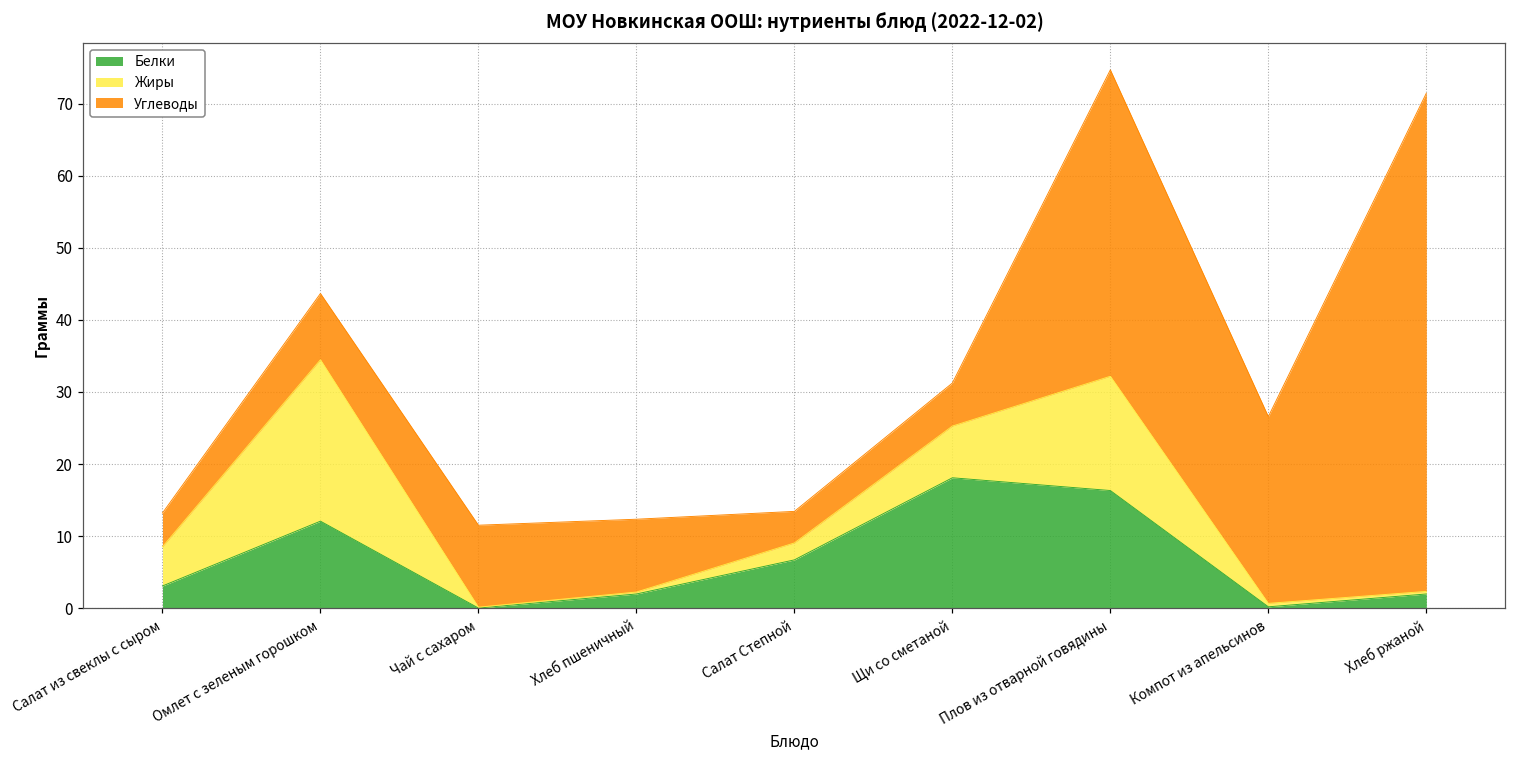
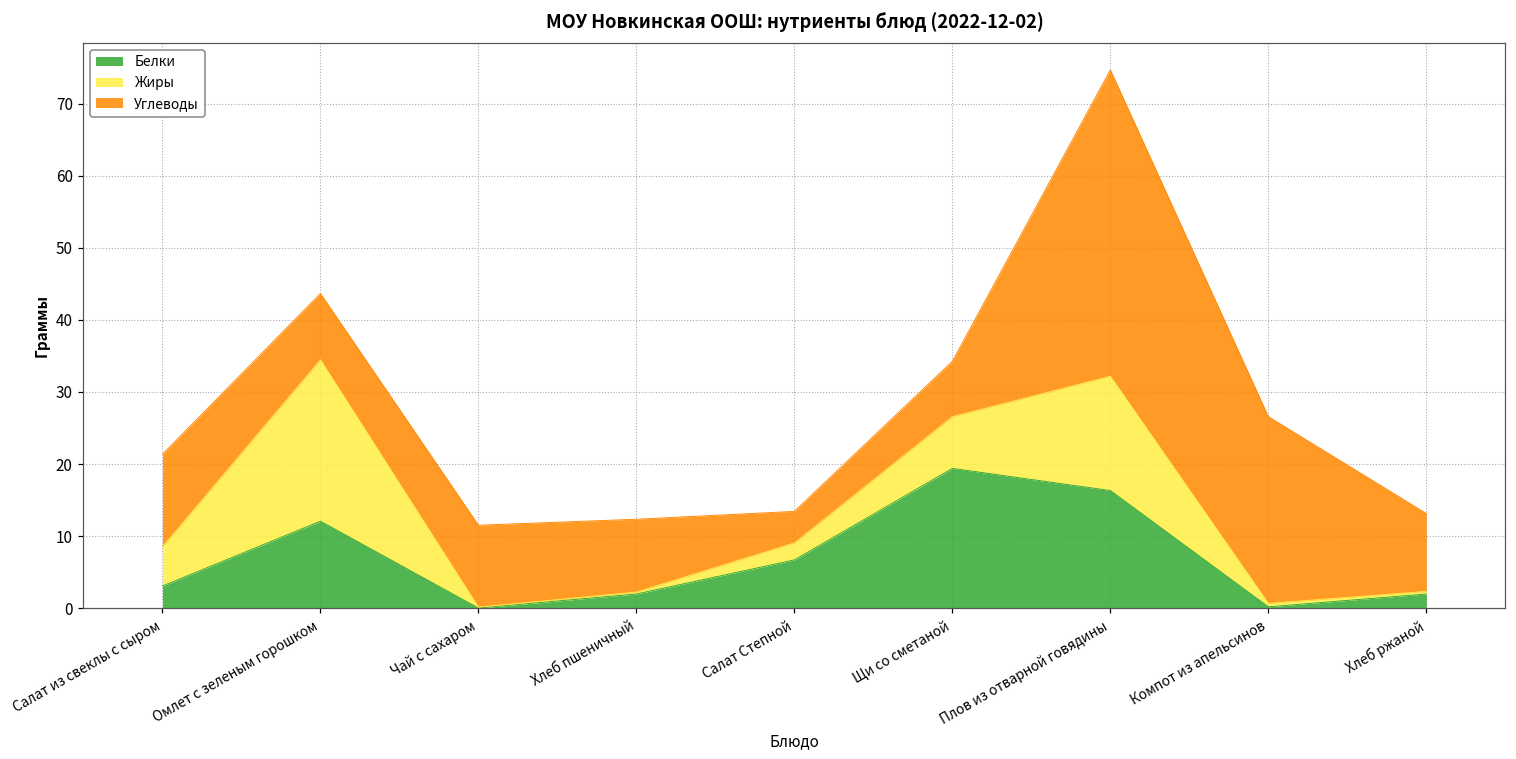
Углеводы, Салат из свеклы с сыром: 5 -> 13
Белки, Щи со сметаной: 18 -> 19
Углеводы, Щи со сметаной: 6 -> 8
Углеводы, Хлеб ржаной: 69 -> 11
